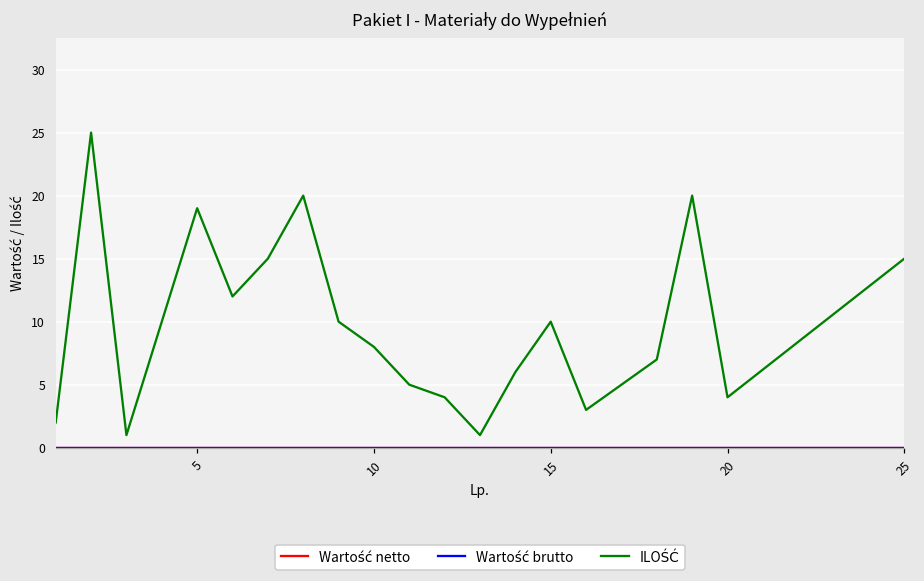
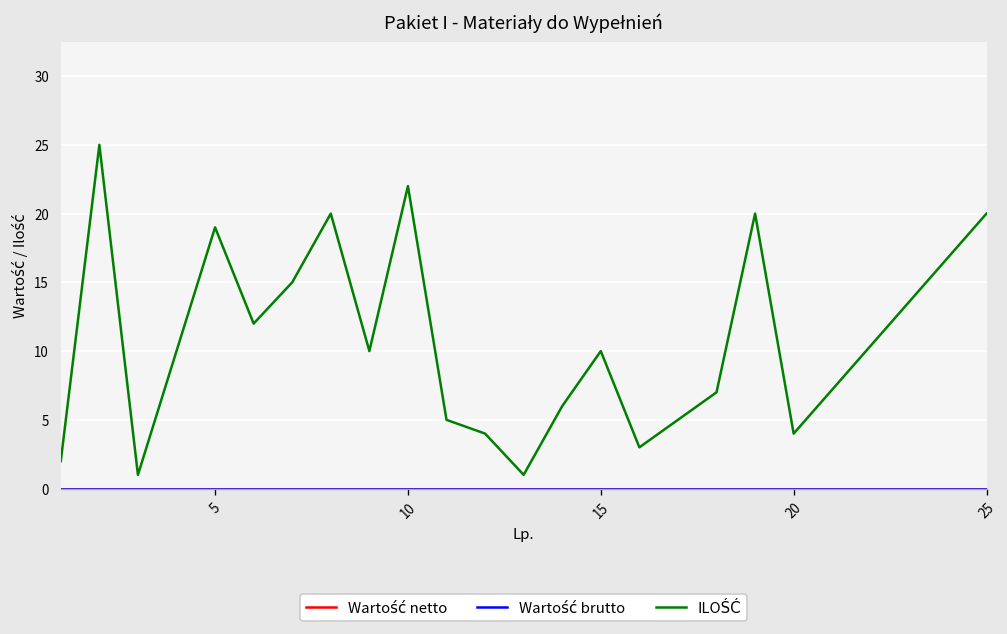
ILOŚĆ, 10: 8 -> 22
ILOŚĆ, 25: 15 -> 20
